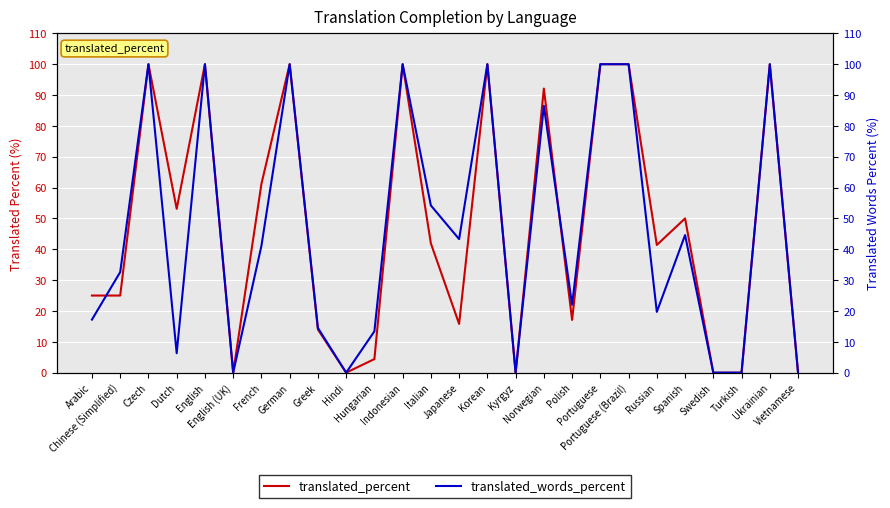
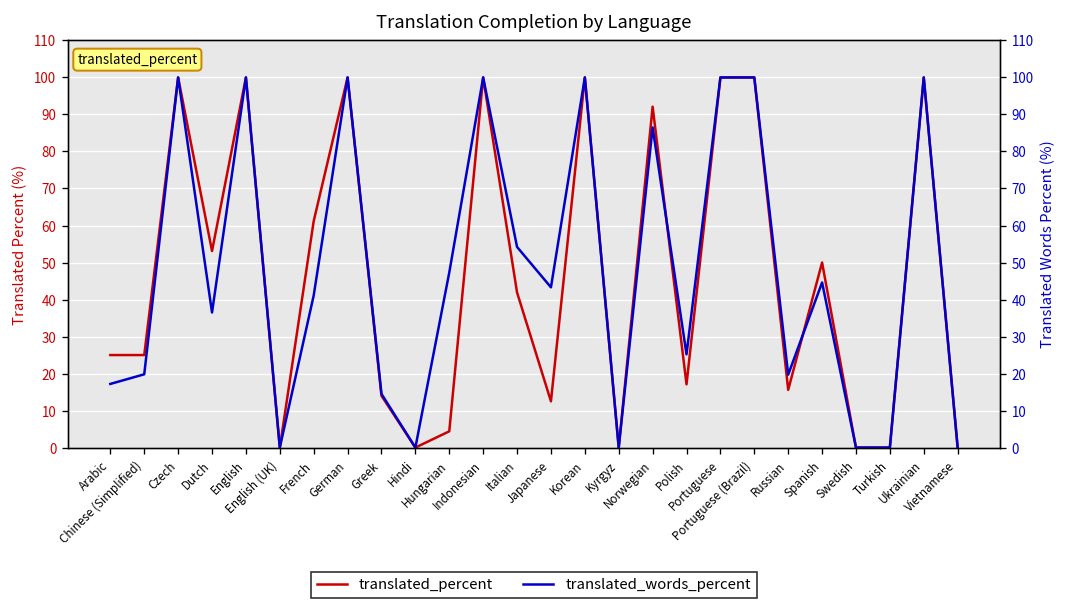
translated_percent, Japanese: 16 -> 13
translated_percent, Russian: 41 -> 16
translated_words_percent, Chinese (Simplified): 33 -> 20
translated_words_percent, Dutch: 6 -> 37
translated_words_percent, Hungarian: 13 -> 47
translated_words_percent, Polish: 22 -> 25
